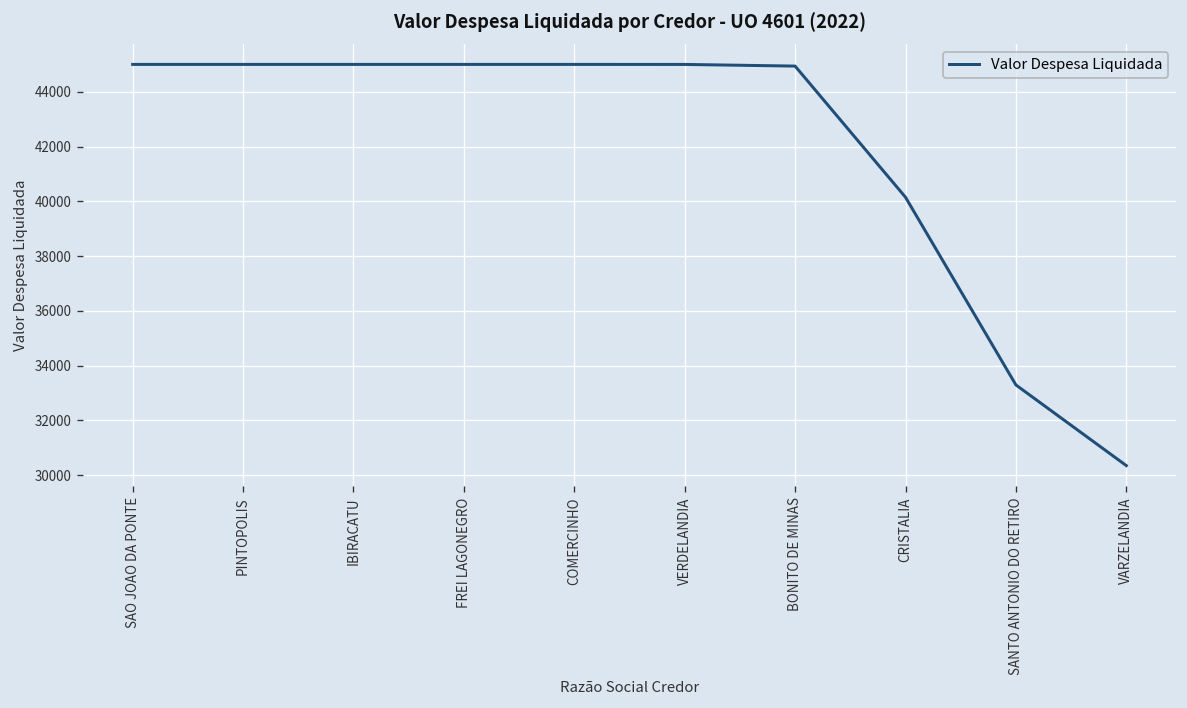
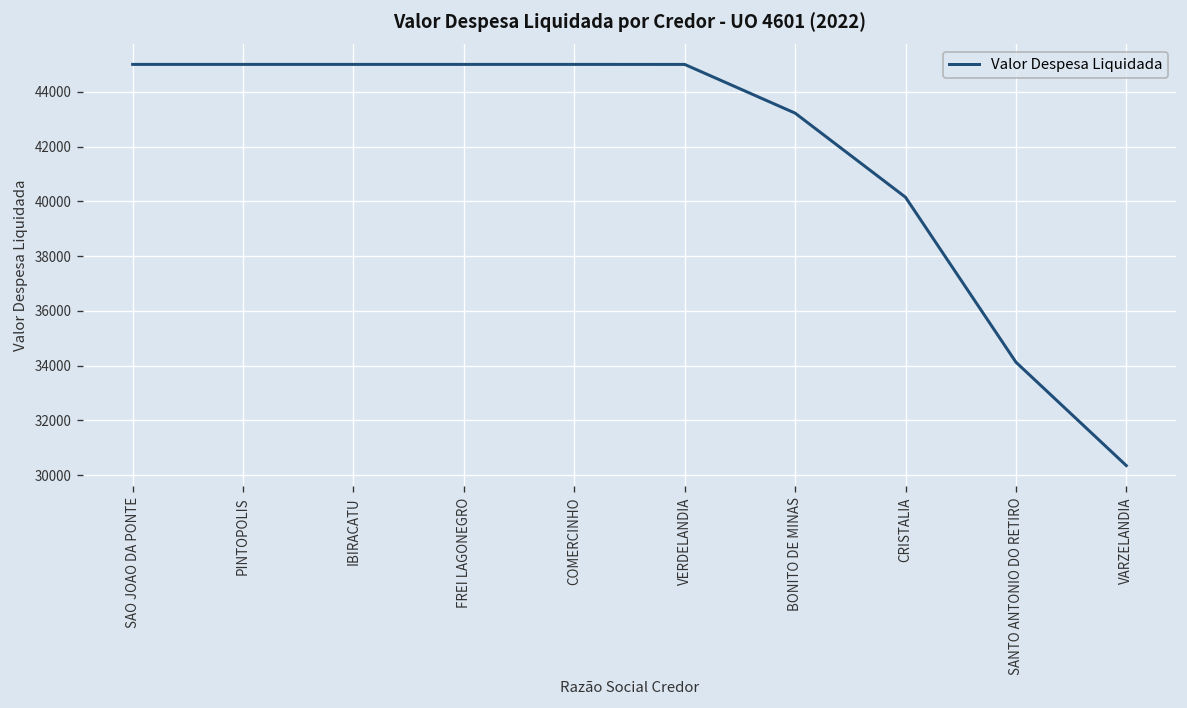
BONITO DE MINAS: 44900 -> 43200
SANTO ANTONIO DO RETIRO: 33300 -> 34100
